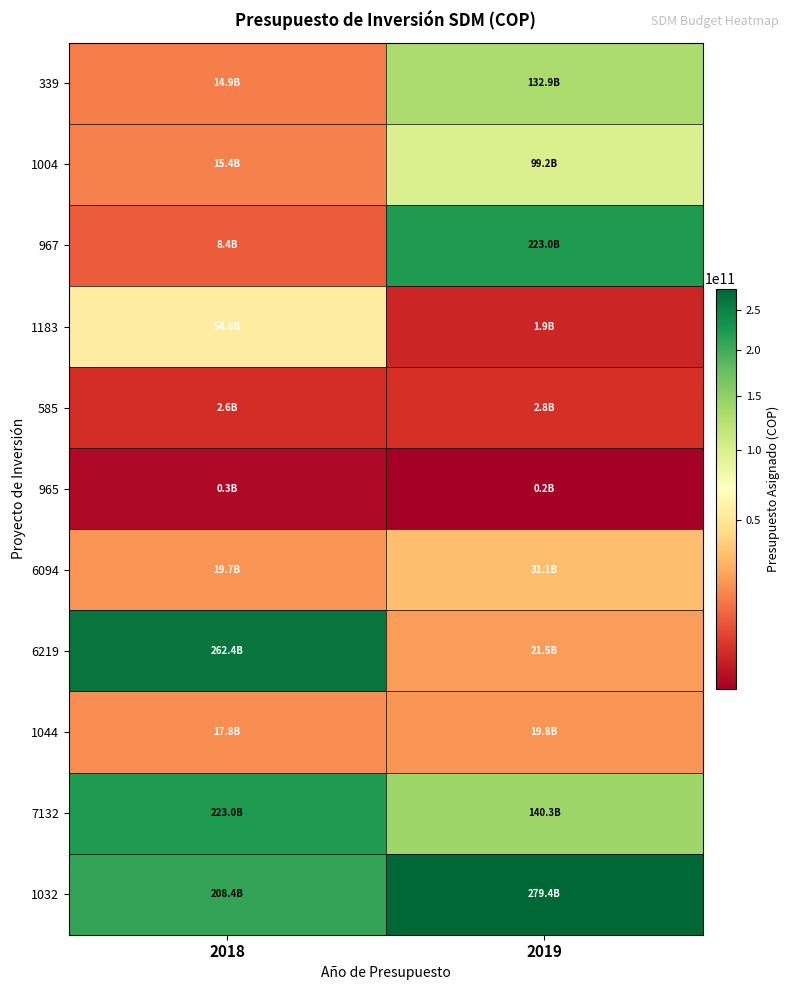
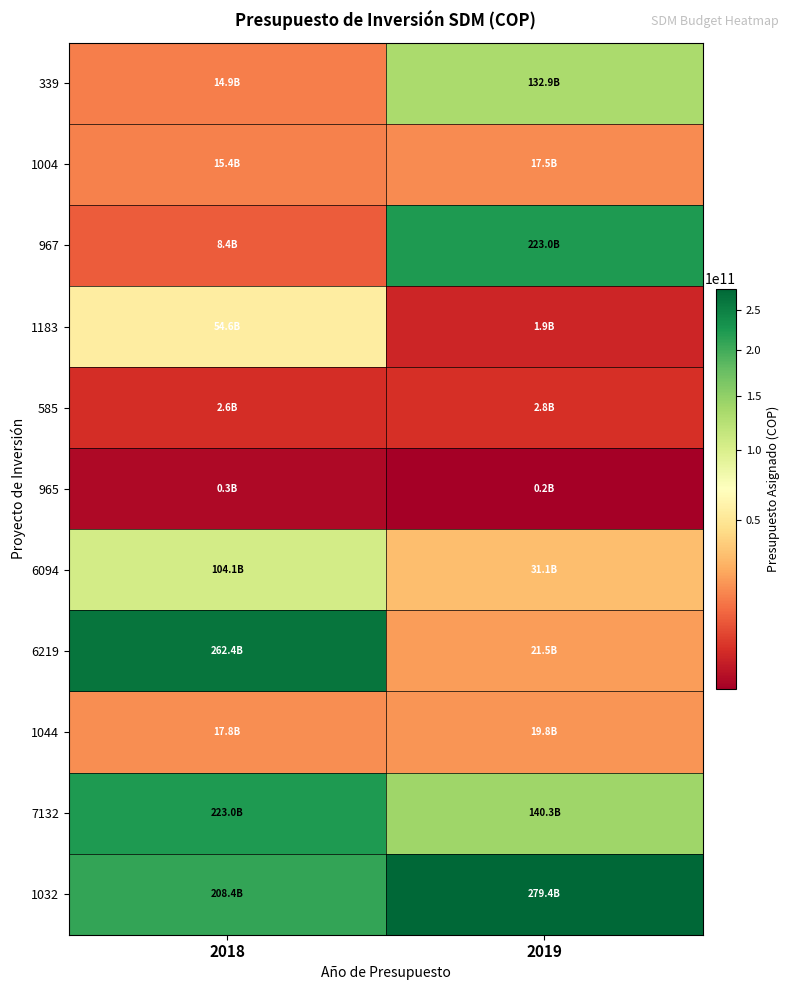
1004, 2019: 99.2B -> 17.5B
6094, 2018: 19.7B -> 104.1B
